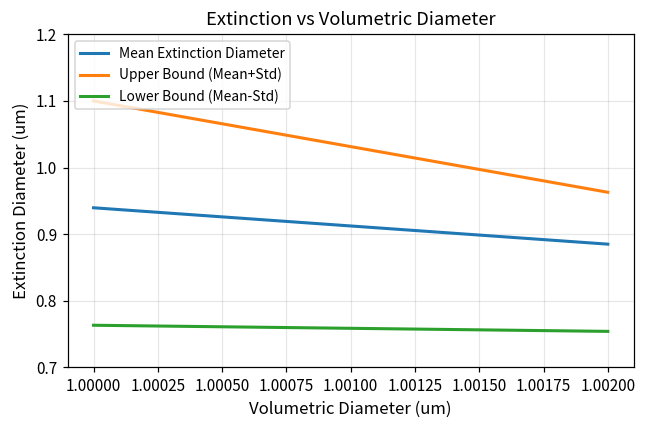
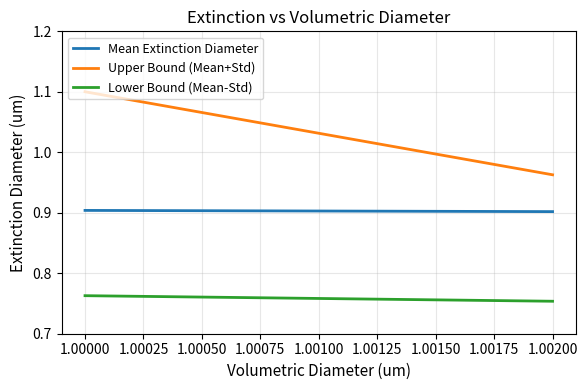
Mean Extinction Diameter, 1.00000: 0.94 -> 0.90
Mean Extinction Diameter, 1.00200: 0.88 -> 0.90
